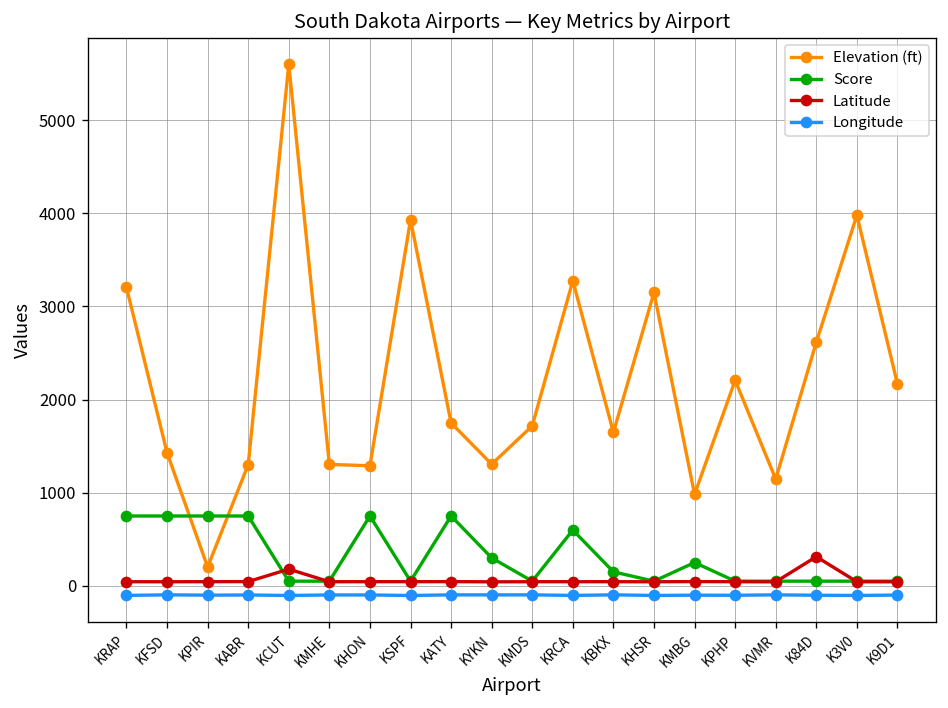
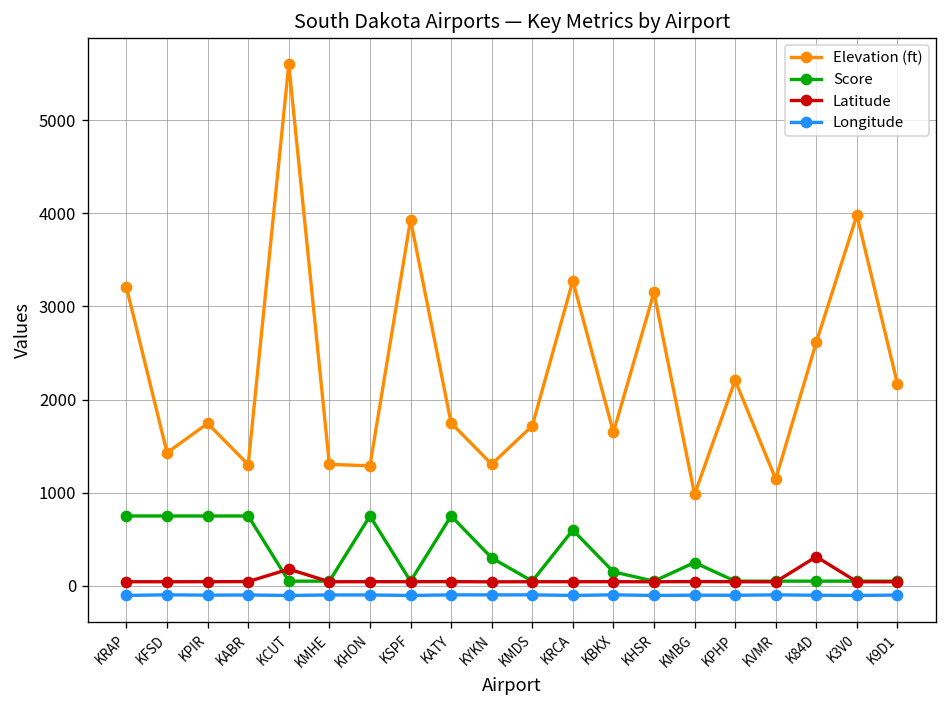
Elevation (ft), KPIR: 200 -> 1700
